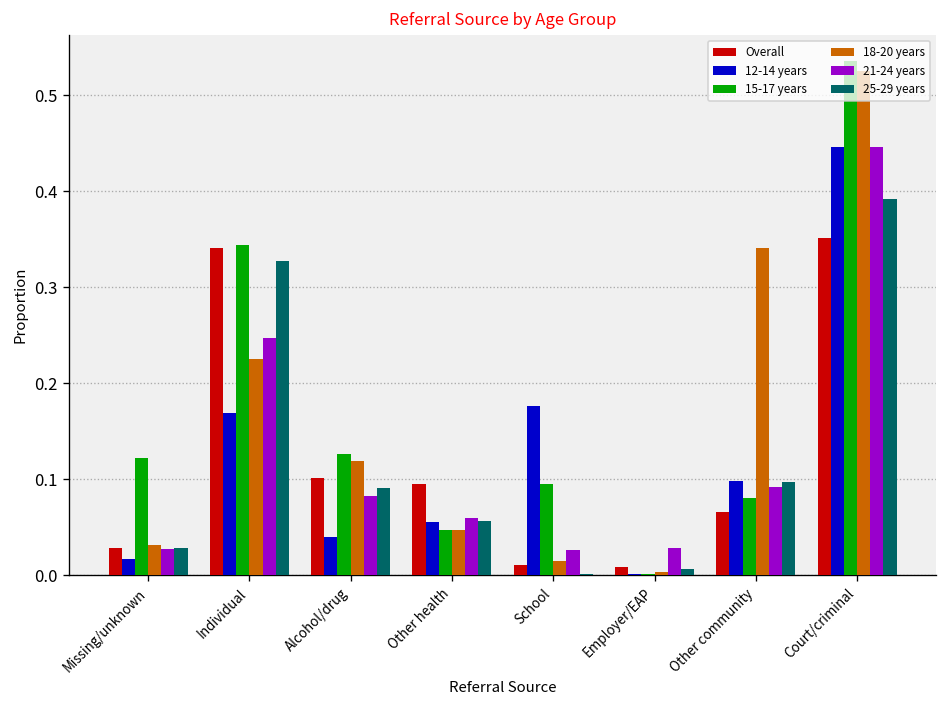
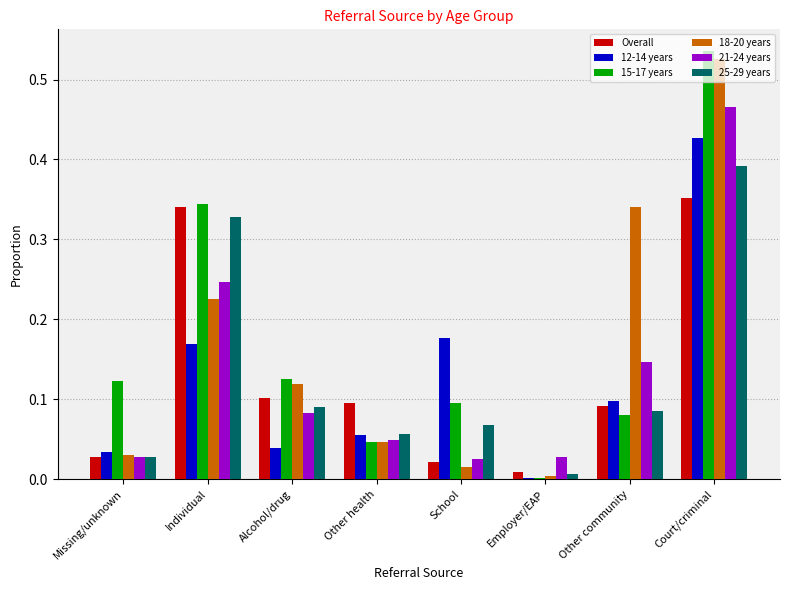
12-14 years, Missing/unknown: 0.02 -> 0.03
21-24 years, Other health: 0.06 -> 0.05
Overall, School: 0.01 -> 0.02
25-29 years, School: 0.00 -> 0.07
Overall, Other community: 0.07 -> 0.09
21-24 years, Other community: 0.09 -> 0.15
25-29 years, Other community: 0.10 -> 0.09
12-14 years, Court/criminal: 0.45 -> 0.43
21-24 years, Court/criminal: 0.45 -> 0.47
